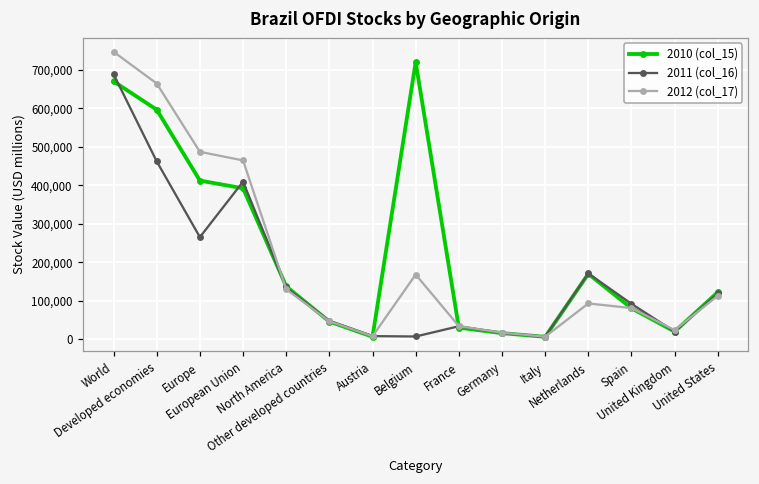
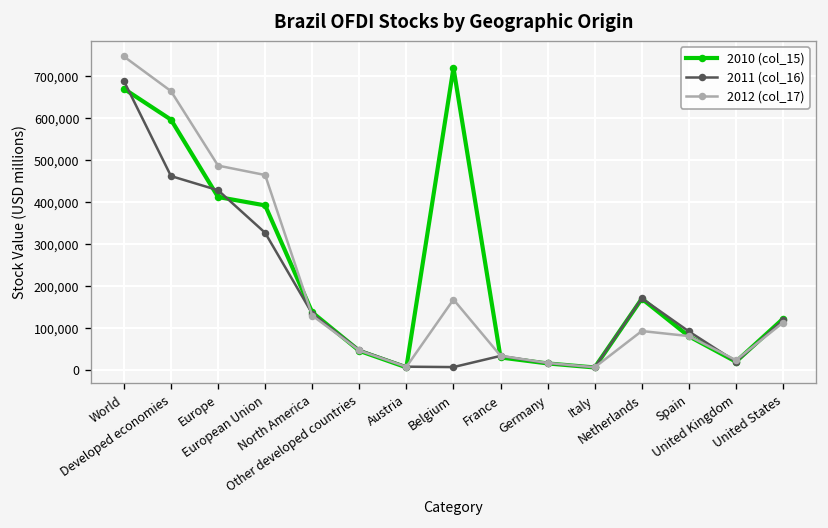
2011 (col_16), Europe: 270,000 -> 430,000
2011 (col_16), European Union: 410,000 -> 330,000
